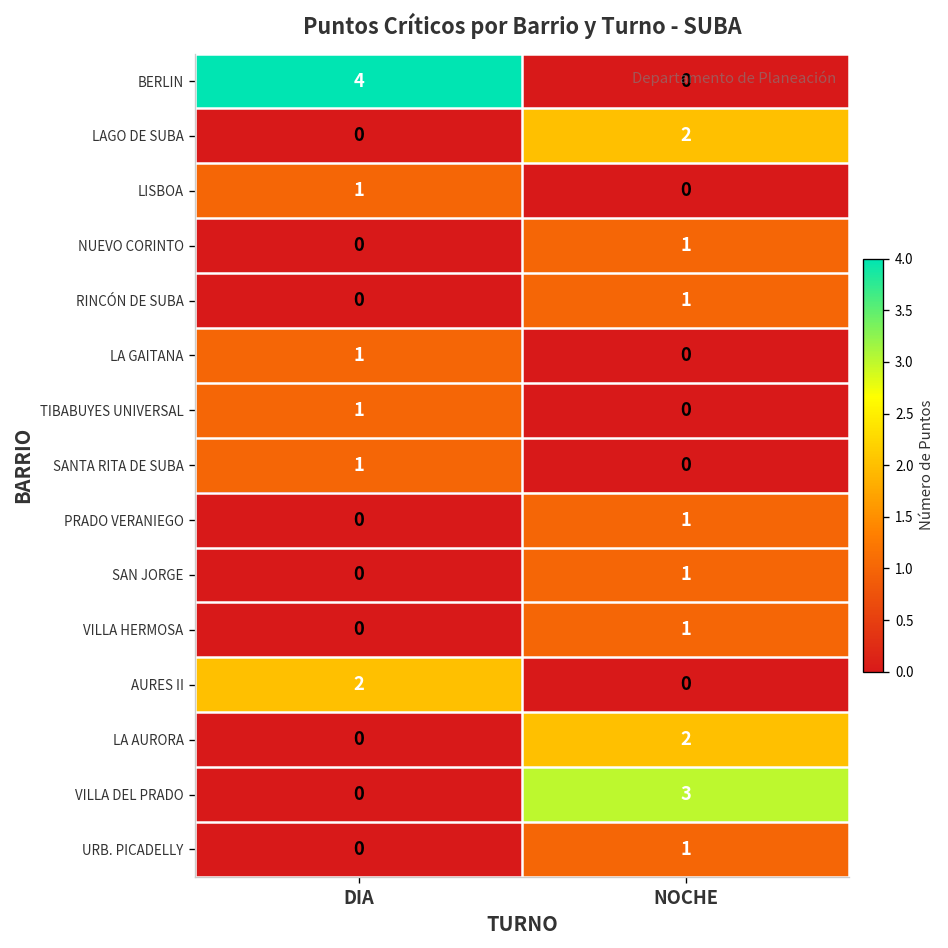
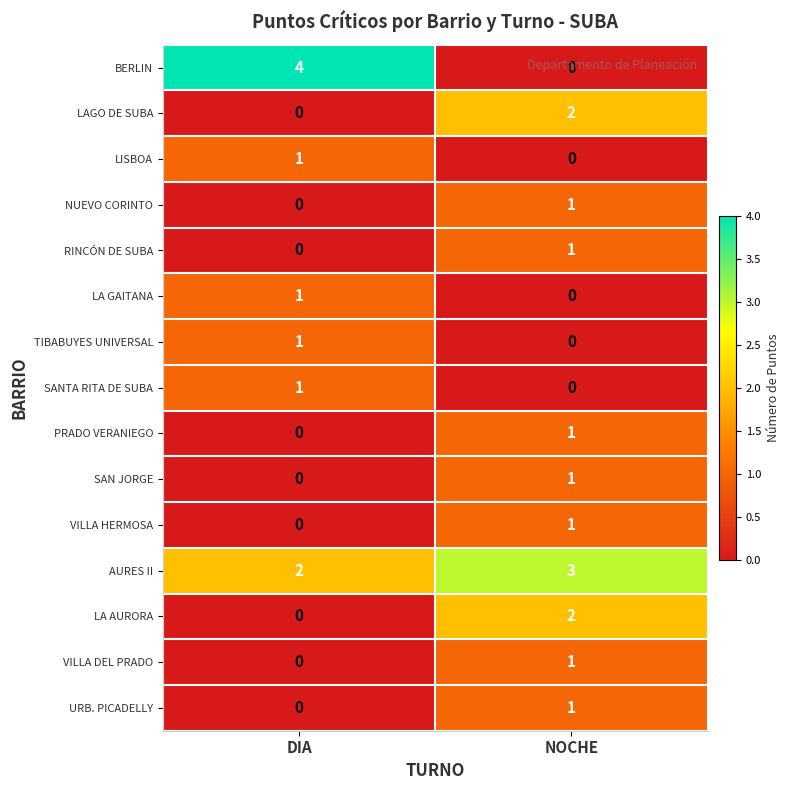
AURES II, NOCHE: 0 -> 3
VILLA DEL PRADO, NOCHE: 3 -> 1
